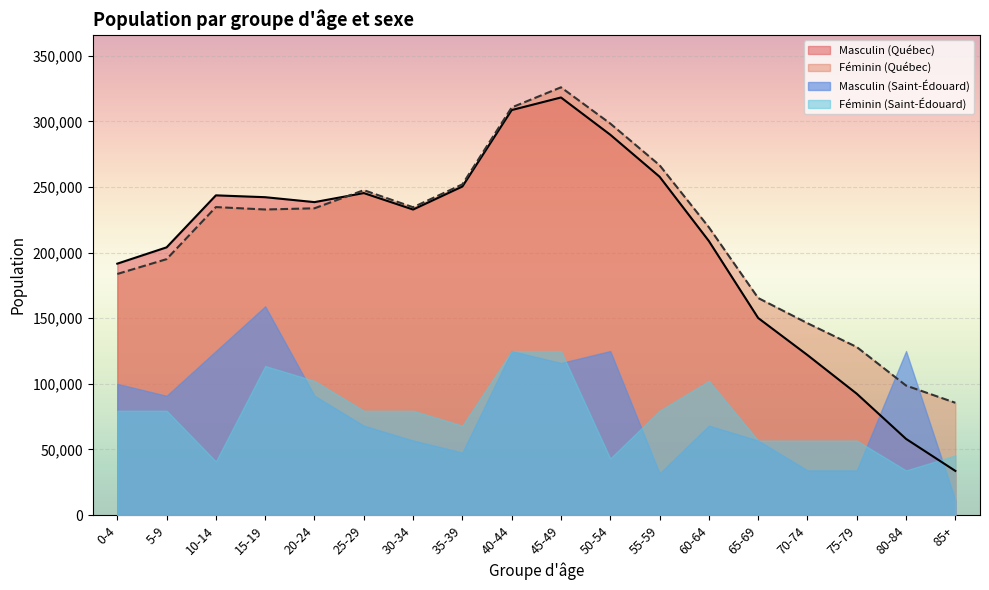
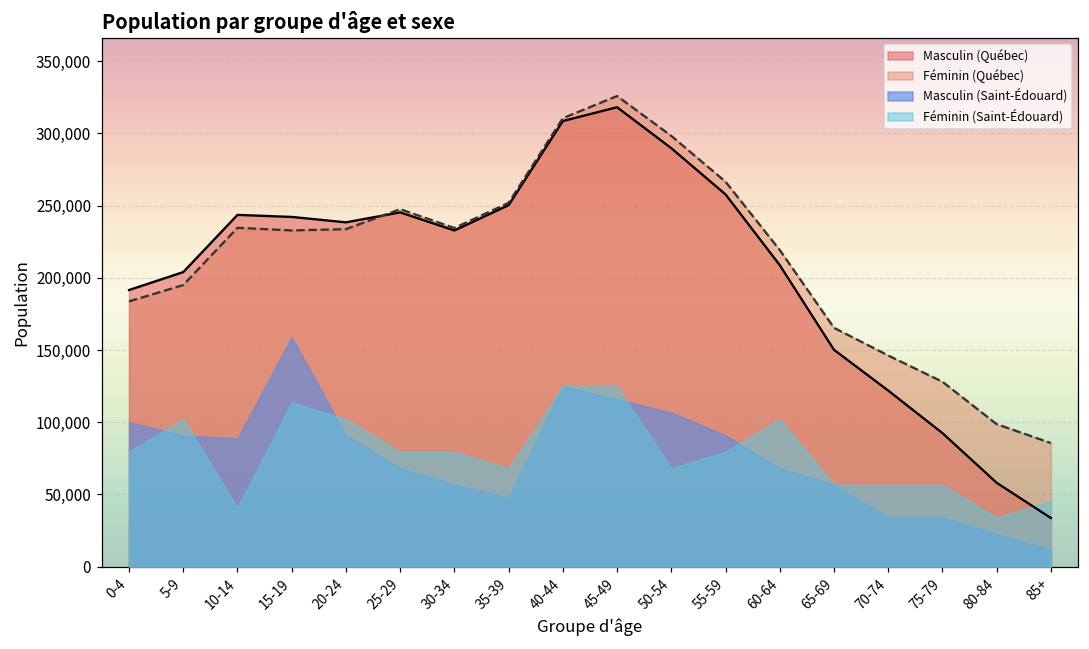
Féminin (Saint-Édouard), 5-9: 80,000 -> 102,000
Masculin (Saint-Édouard), 10-14: 125,000 -> 89,000
Masculin (Saint-Édouard), 50-54: 125,000 -> 107,000
Féminin (Saint-Édouard), 50-54: 43,000 -> 68,000
Masculin (Saint-Édouard), 55-59: 32,000 -> 91,000
Masculin (Saint-Édouard), 80-84: 125,000 -> 23,000
